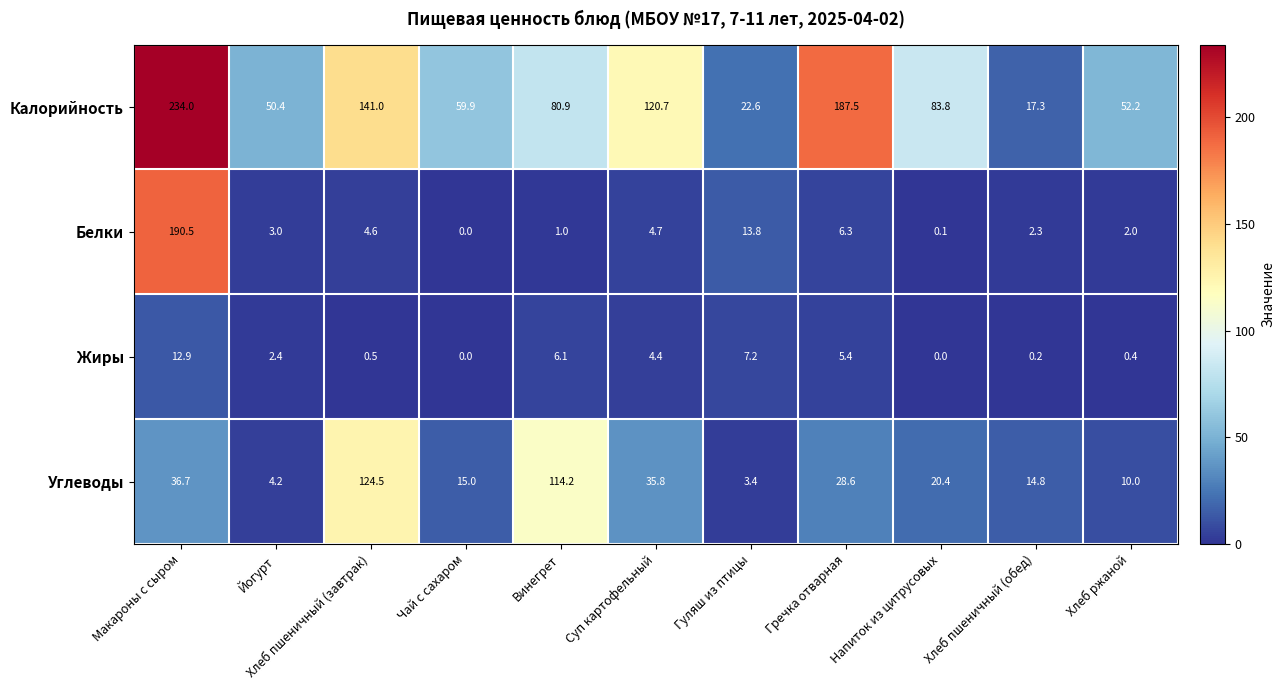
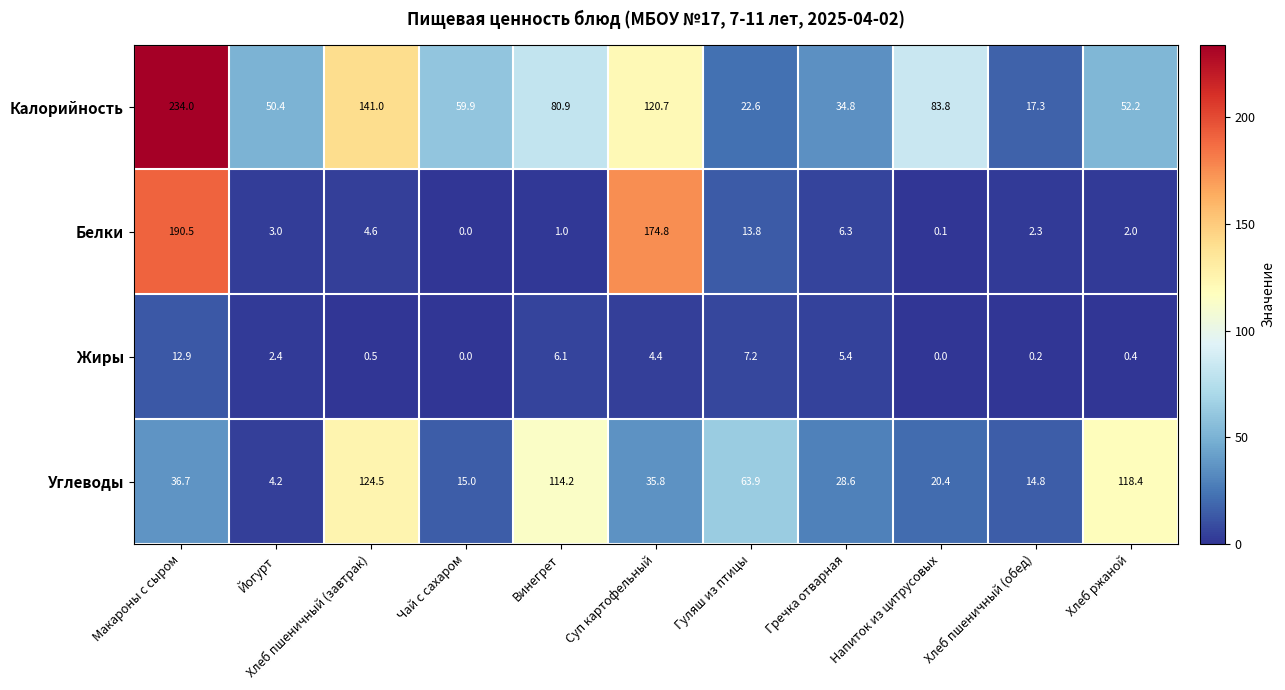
Калорийность, Гречка отварная: 187.5 -> 34.8
Белки, Суп картофельный: 4.7 -> 174.8
Углеводы, Гуляш из птицы: 3.4 -> 63.9
Углеводы, Хлеб ржаной: 10.0 -> 118.4
